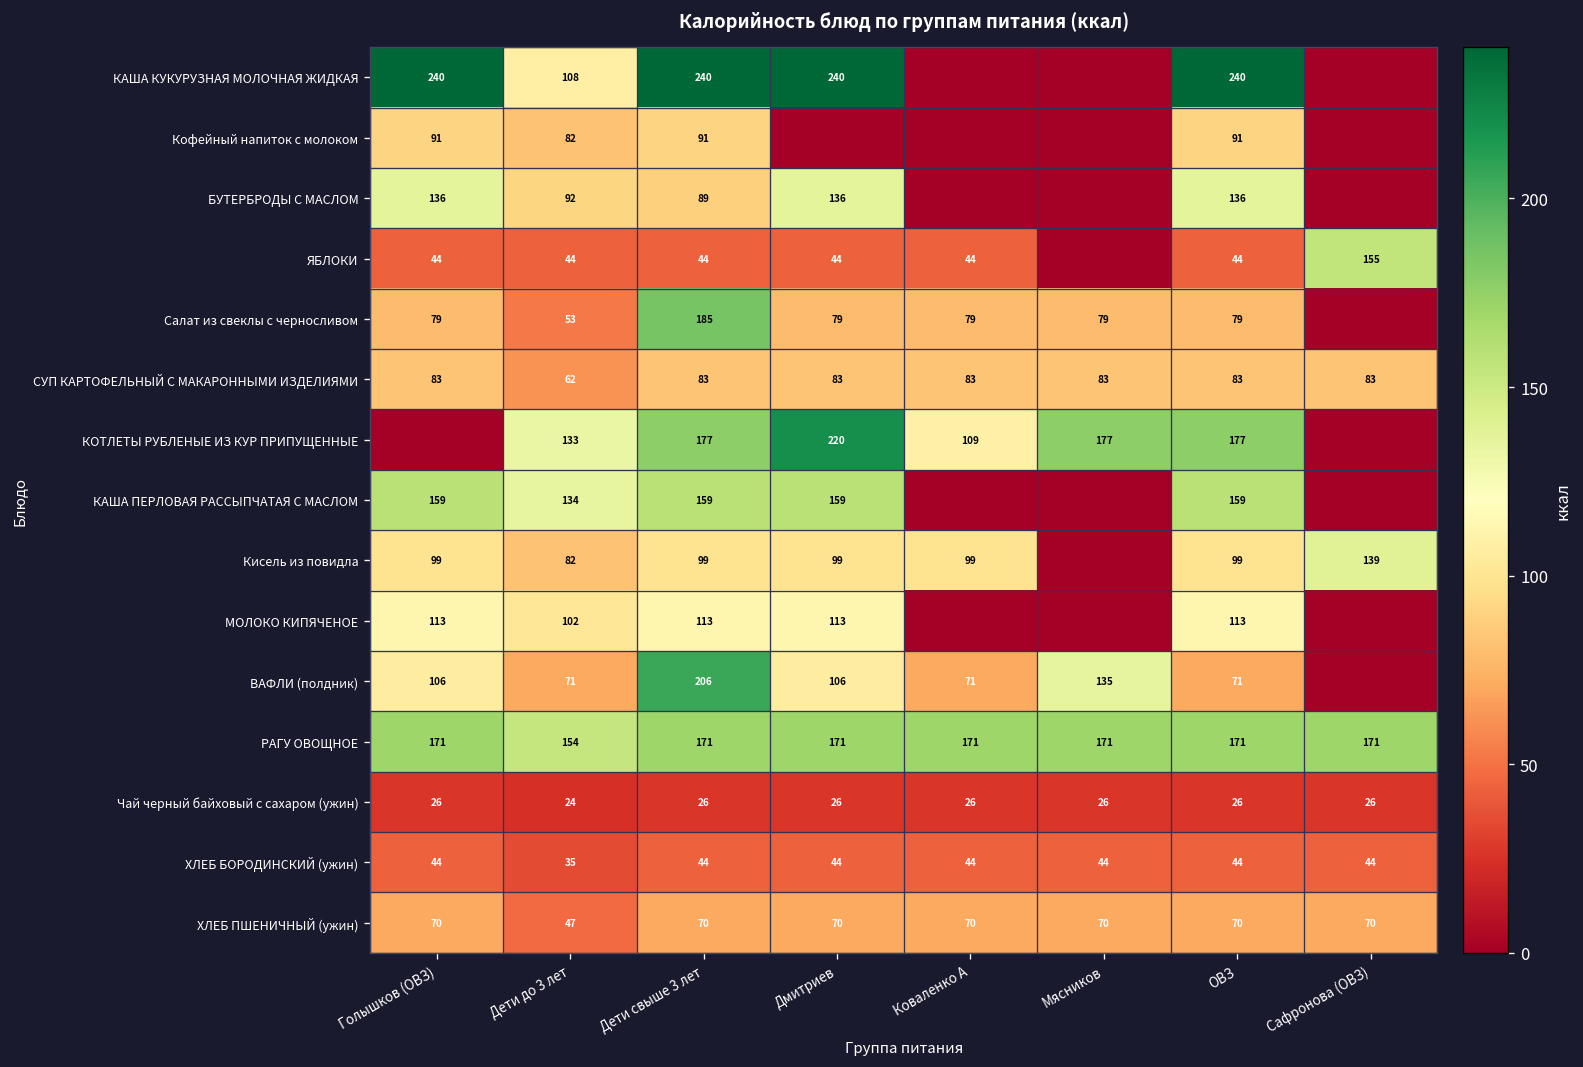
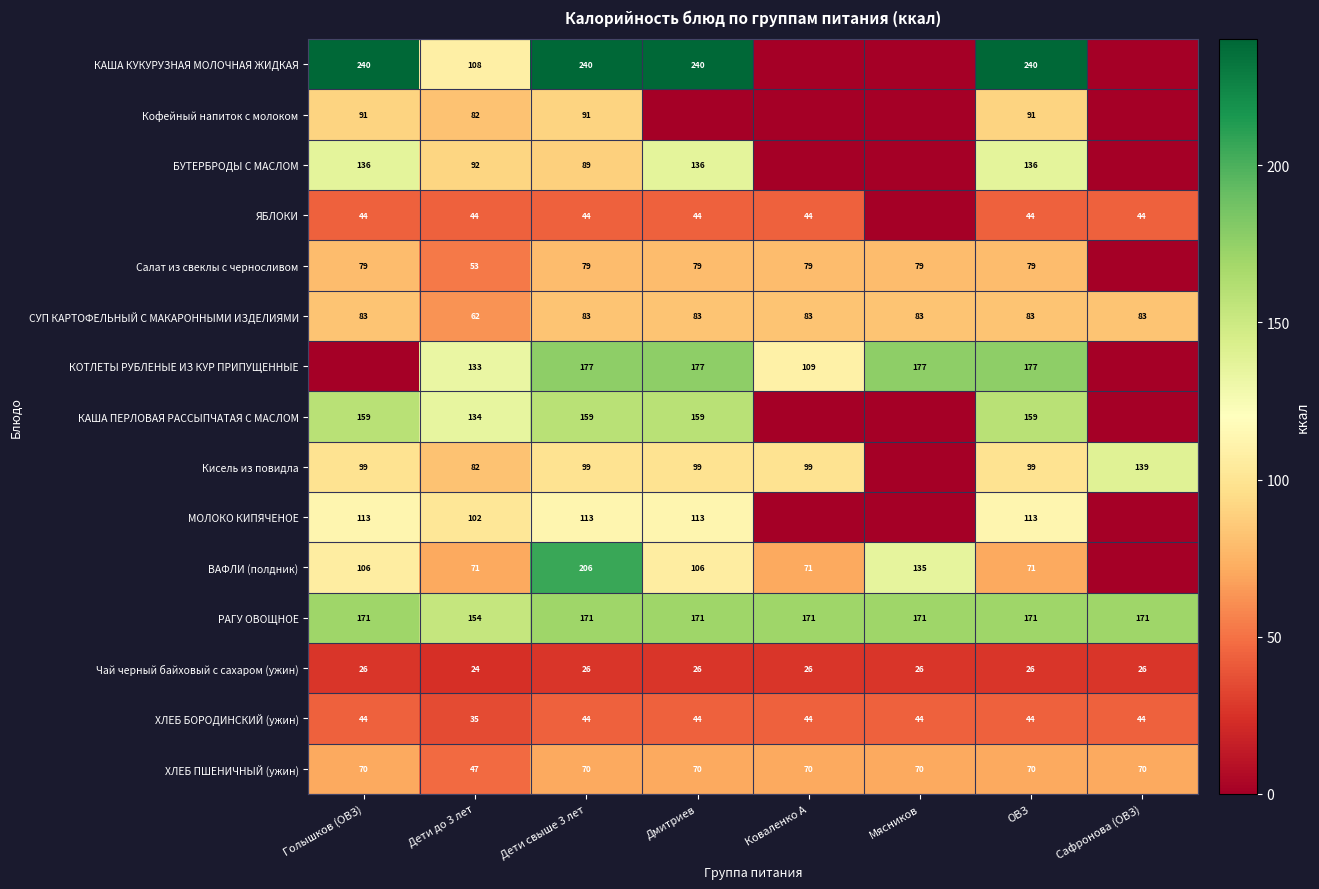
ЯБЛОКИ, Сафронова (ОВЗ): 155 -> 44
Салат из свеклы с черносливом, Дети свыше 3 лет: 185 -> 79
КОТЛЕТЫ РУБЛЕНЫЕ ИЗ КУР ПРИПУЩЕННЫЕ, Дмитриев: 220 -> 177
